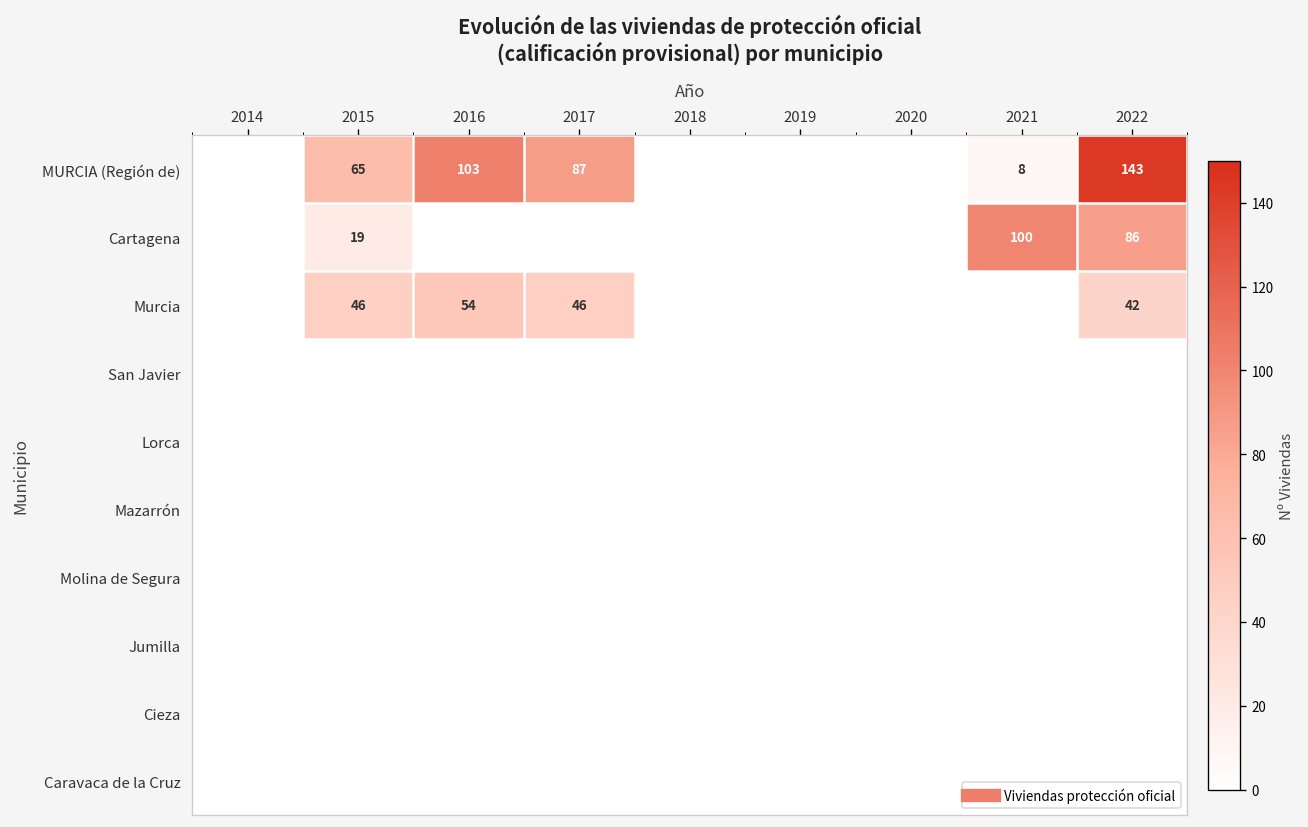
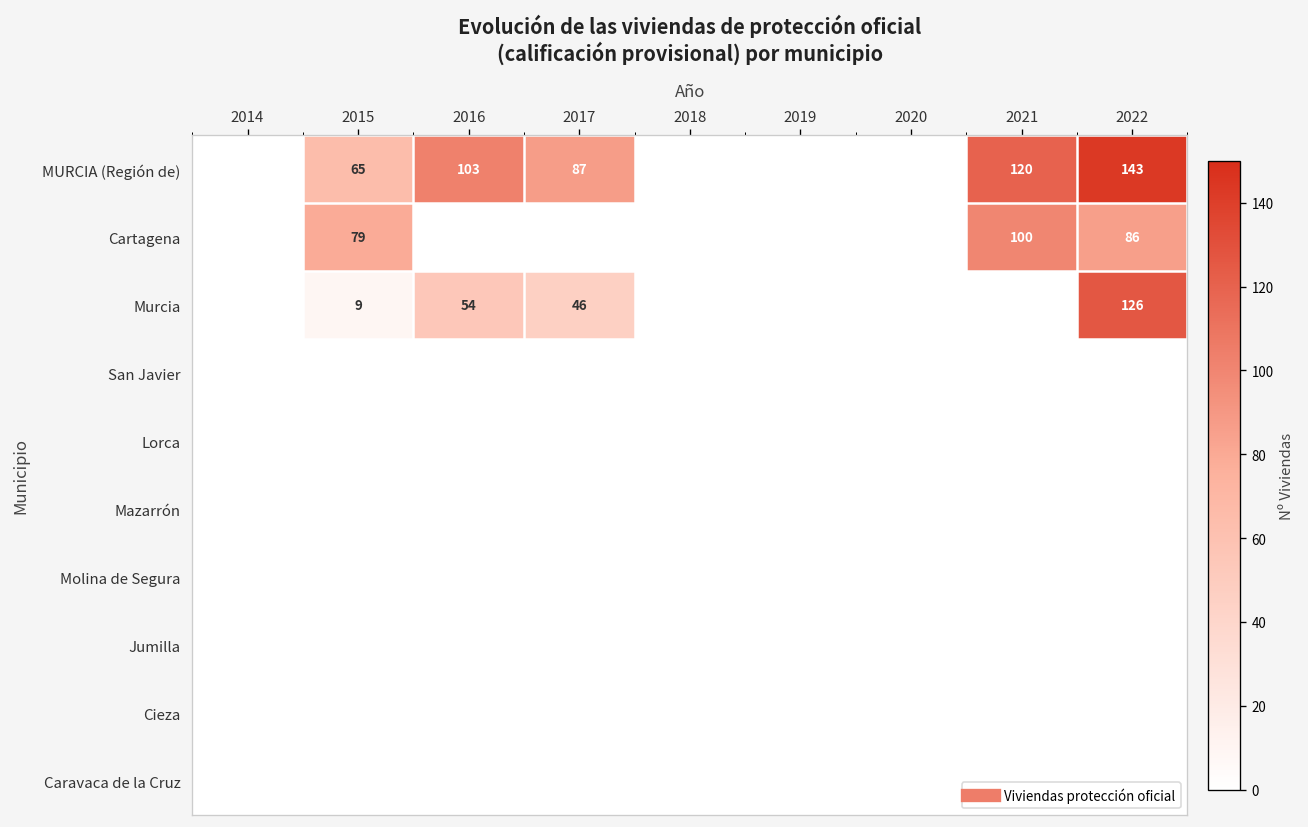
MURCIA (Región de), 2021: 8 -> 120
Cartagena, 2015: 19 -> 79
Murcia, 2015: 46 -> 9
Murcia, 2022: 42 -> 126
